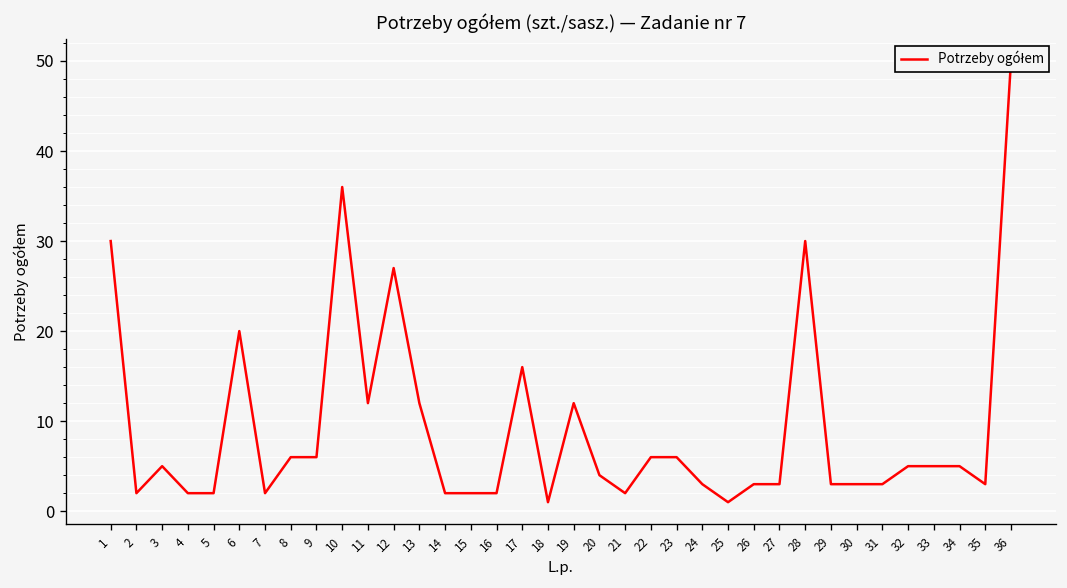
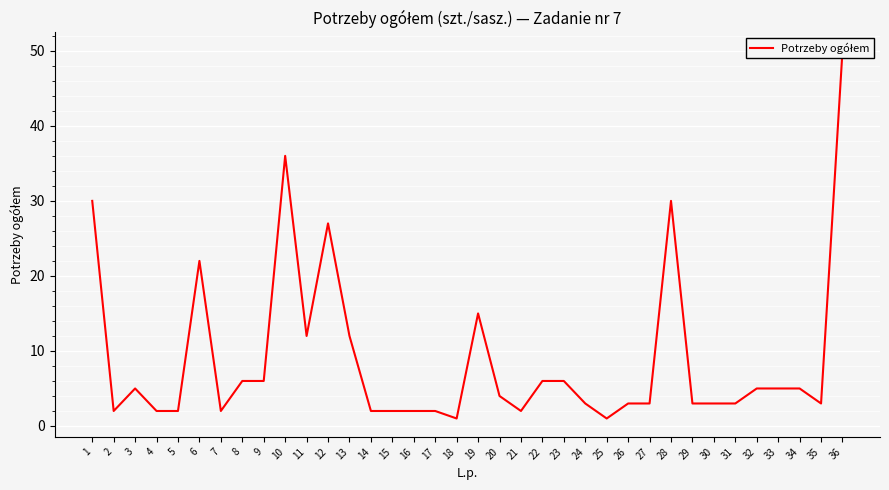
6: 20 -> 22
17: 16 -> 2
19: 12 -> 15
